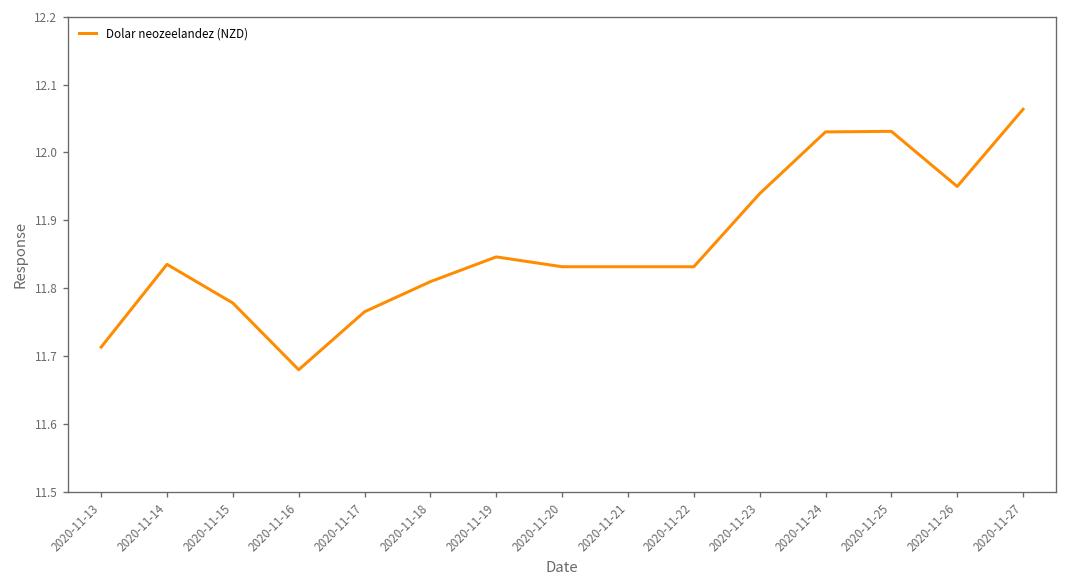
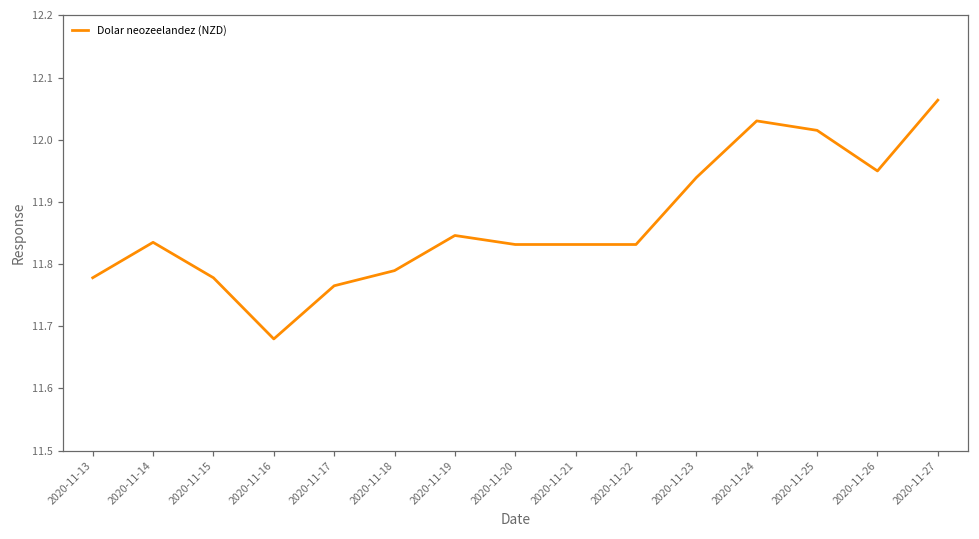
2020-11-13: 11.71 -> 11.78
2020-11-18: 11.81 -> 11.79
2020-11-25: 12.03 -> 12.02
